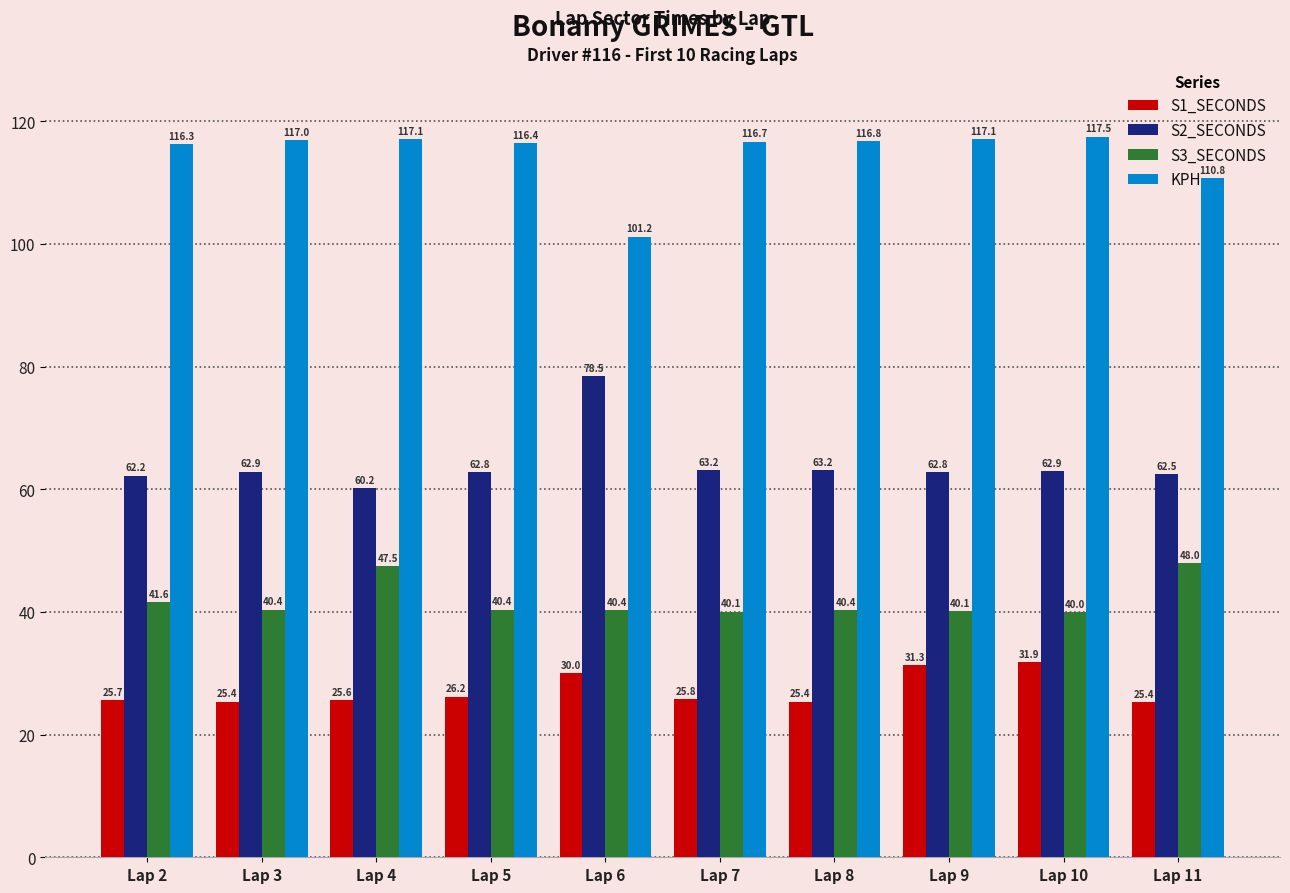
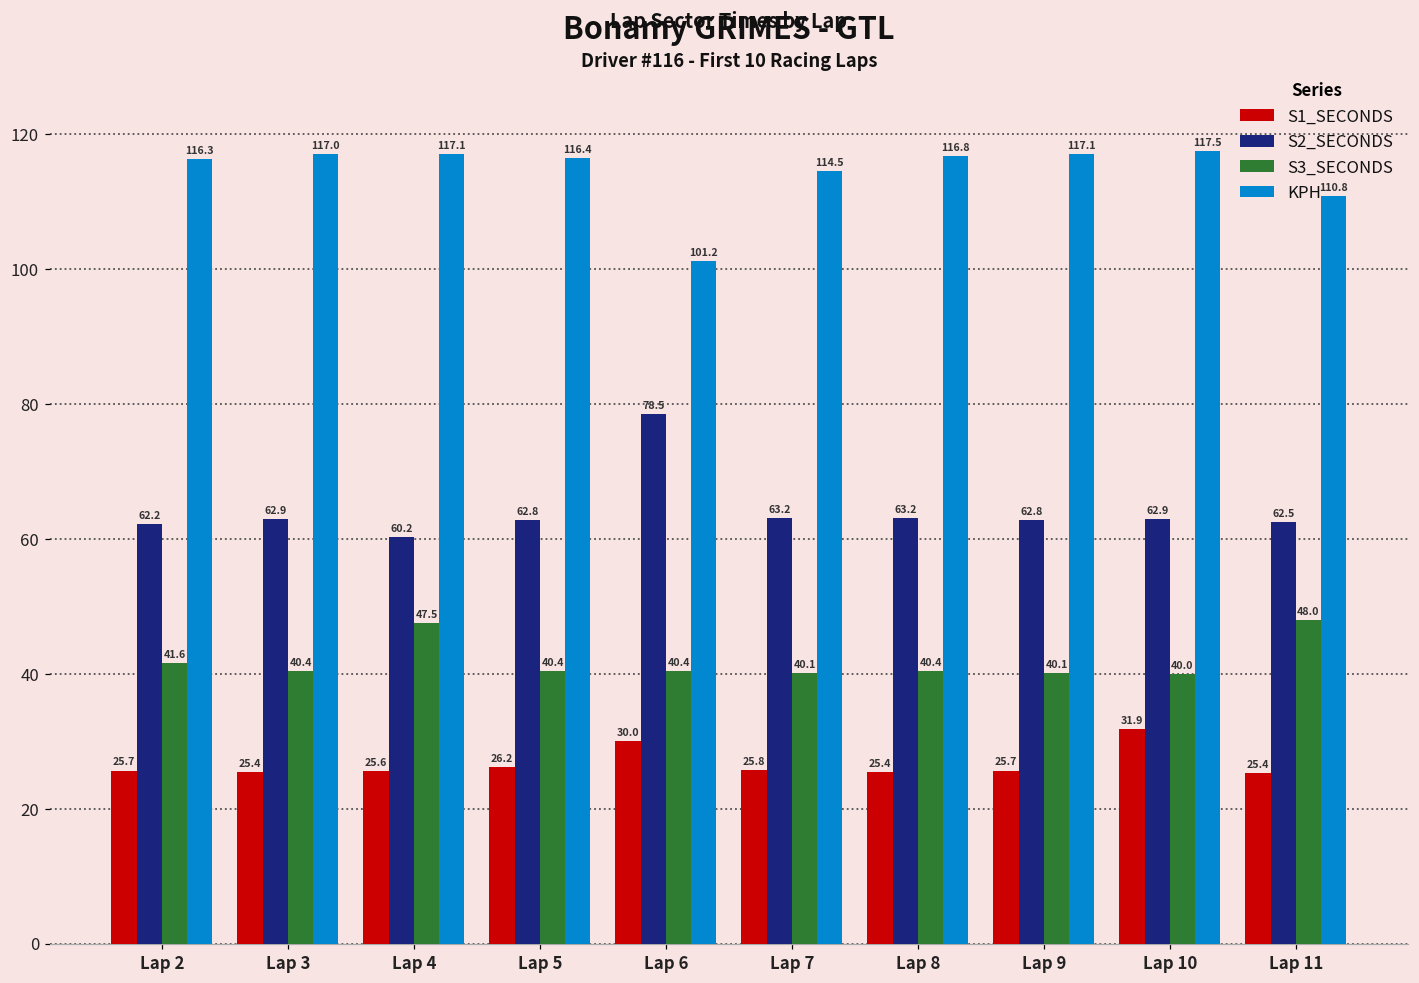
KPH, Lap 7: 116.7 -> 114.5
S1_SECONDS, Lap 9: 31.3 -> 25.7
